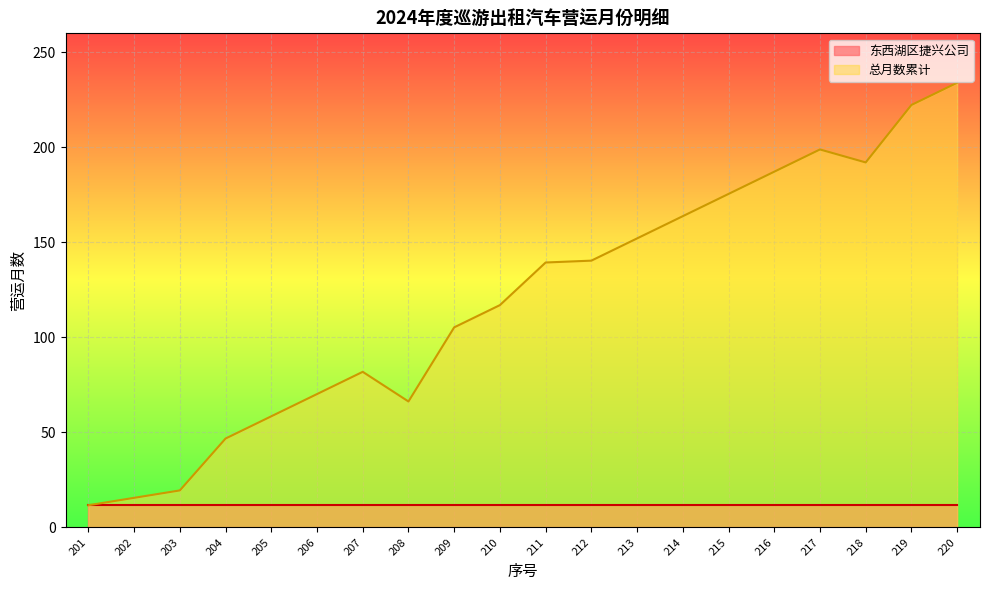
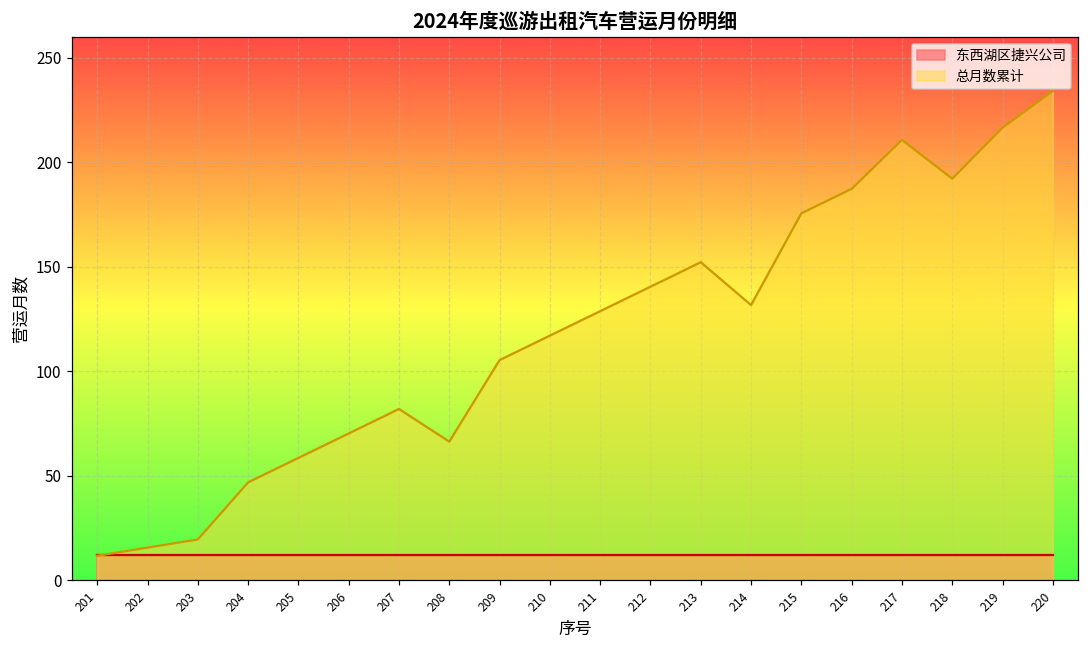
总月数累计, 211: 139 -> 129
总月数累计, 214: 164 -> 132
总月数累计, 217: 199 -> 211
总月数累计, 219: 222 -> 216
